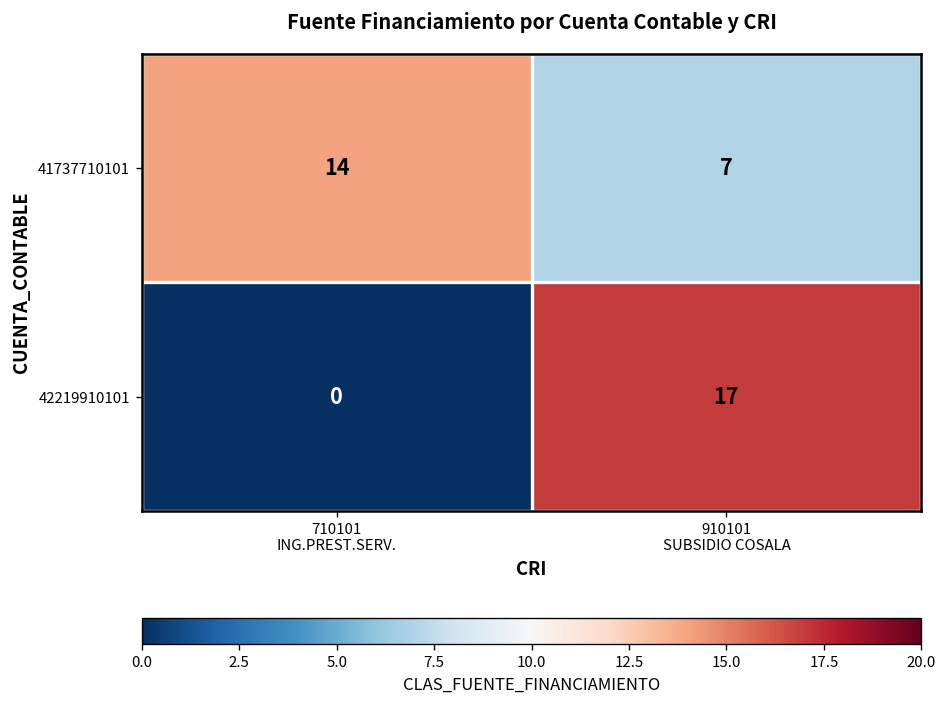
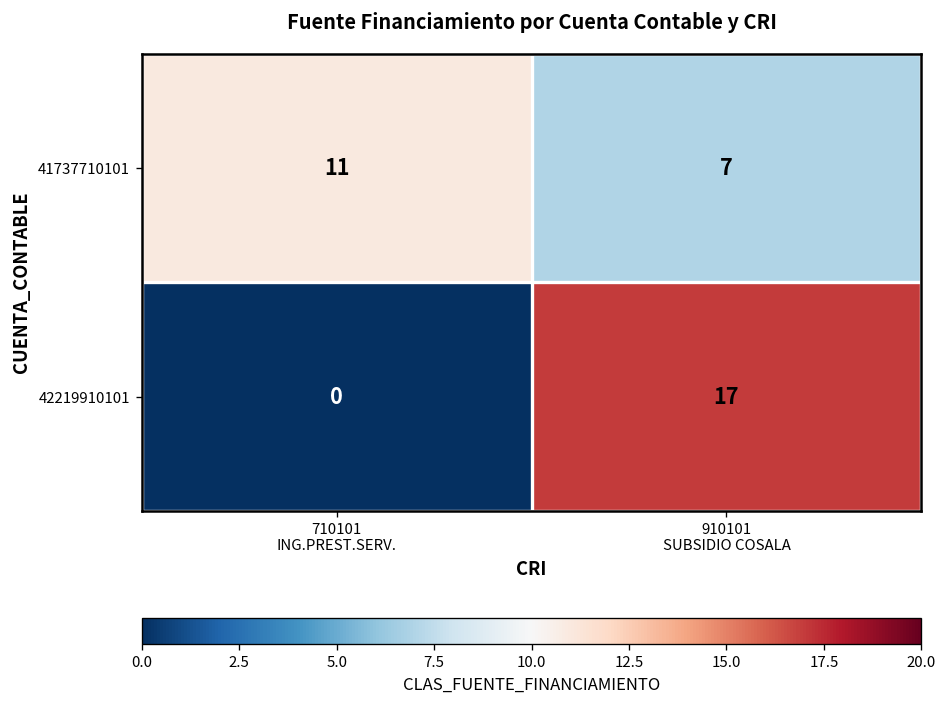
41737710101, 710101 ING.PREST.SERV.: 14 -> 11
